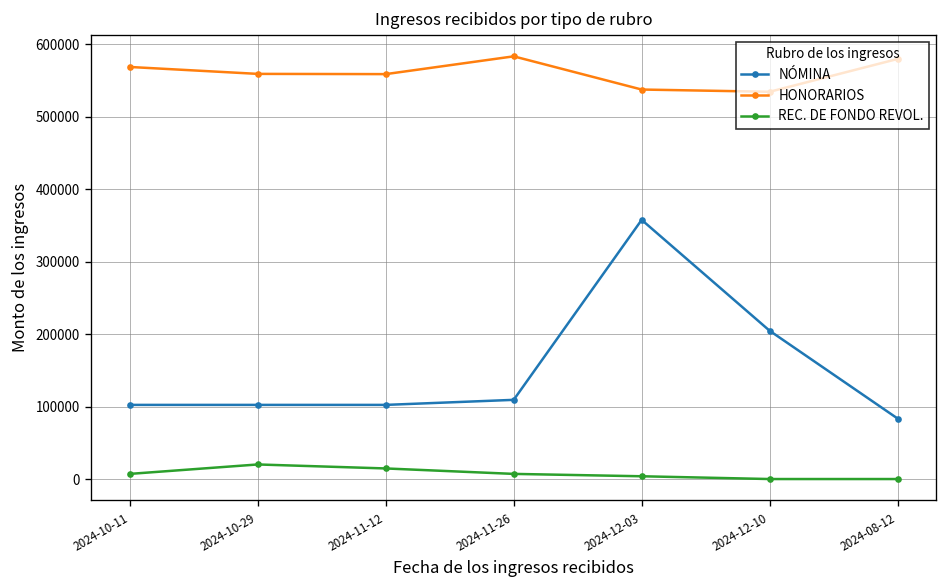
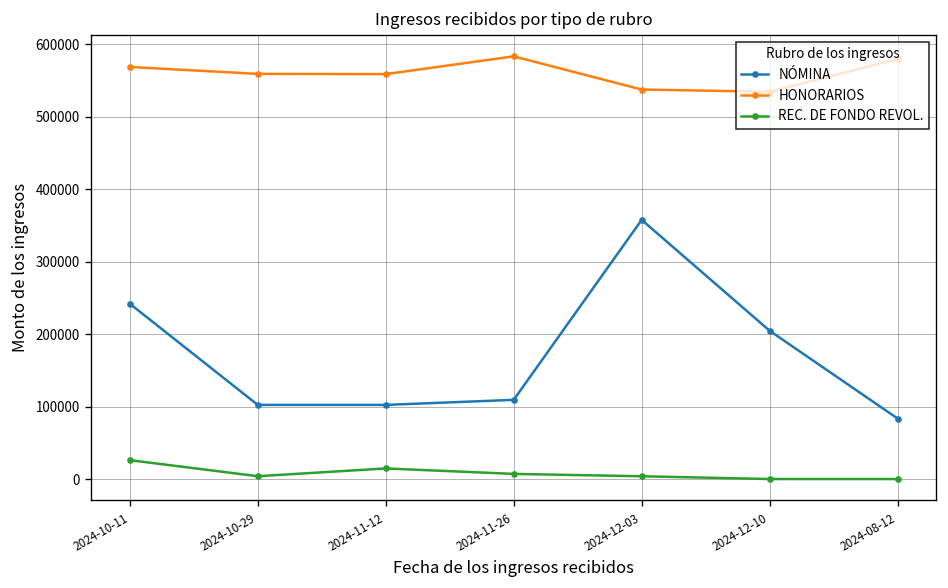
NÓMINA, 2024-10-11: 100000 -> 240000
REC. DE FONDO REVOL., 2024-10-11: 10000 -> 30000
REC. DE FONDO REVOL., 2024-10-29: 20000 -> 0
